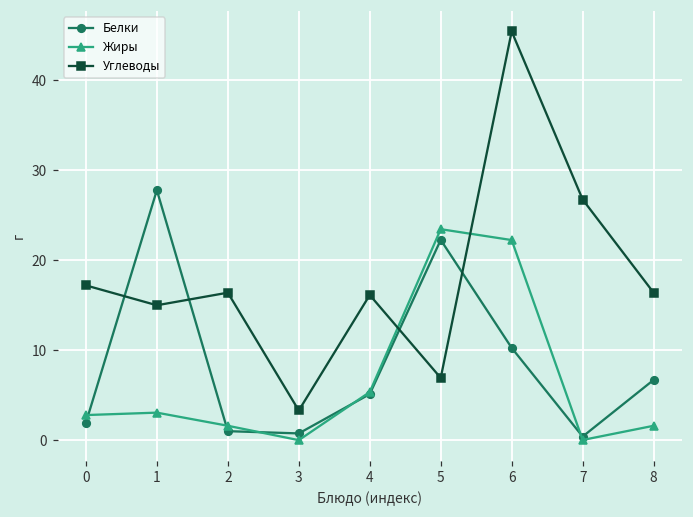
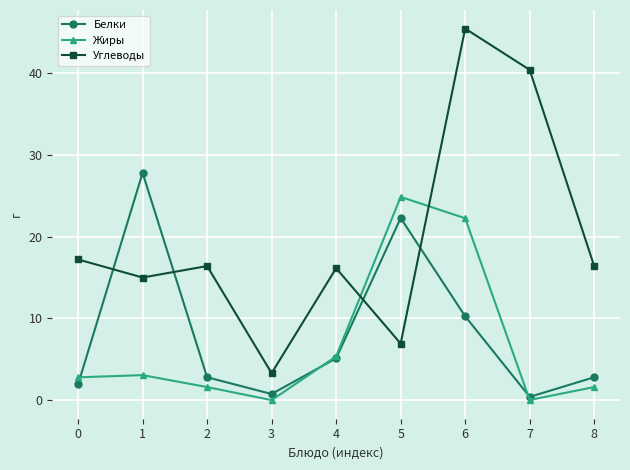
Белки, 2: 1 -> 3
Жиры, 5: 23 -> 25
Углеводы, 7: 27 -> 40
Белки, 8: 7 -> 3
